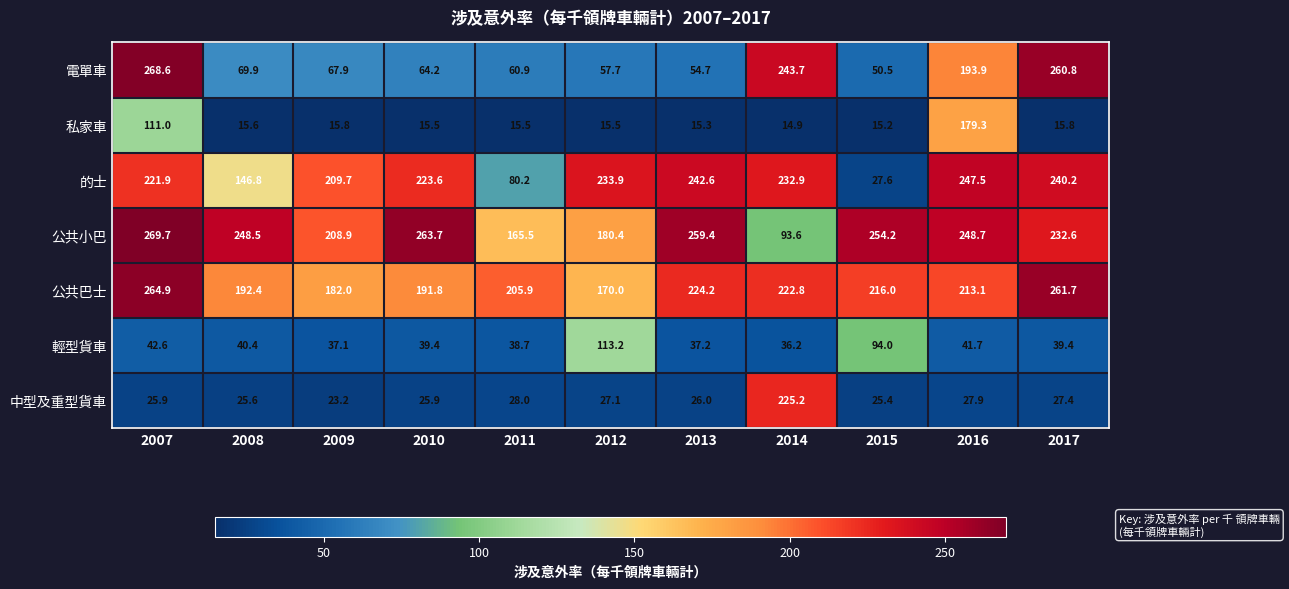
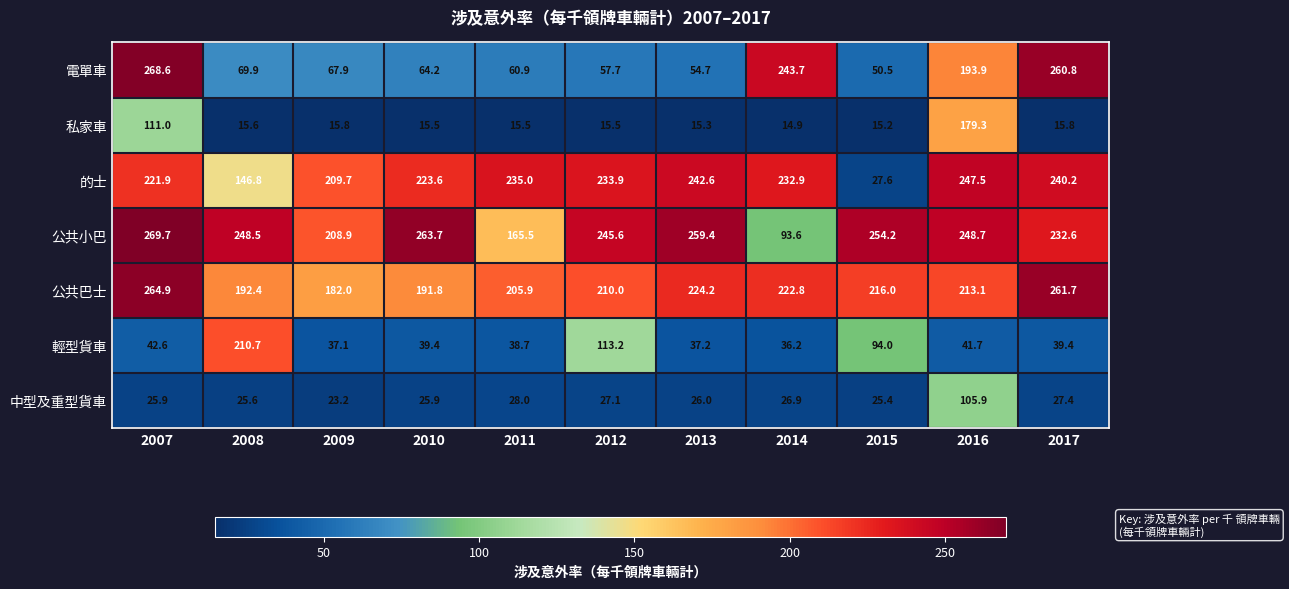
的士, 2011: 80.2 -> 235.0
公共小巴, 2012: 180.4 -> 245.6
公共巴士, 2012: 170.0 -> 210.0
輕型貨車, 2008: 40.4 -> 210.7
中型及重型貨車, 2014: 225.2 -> 26.9
中型及重型貨車, 2016: 27.9 -> 105.9
